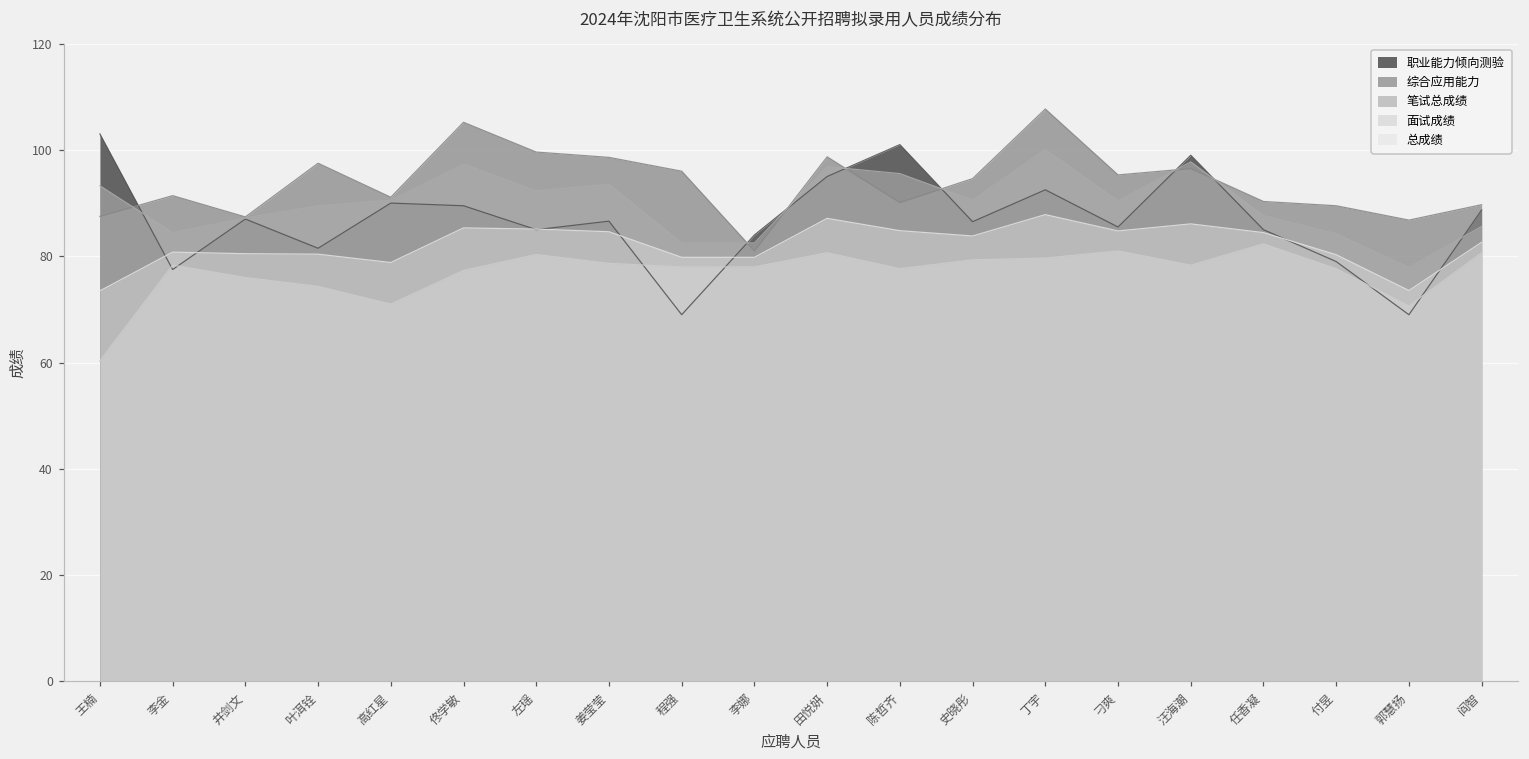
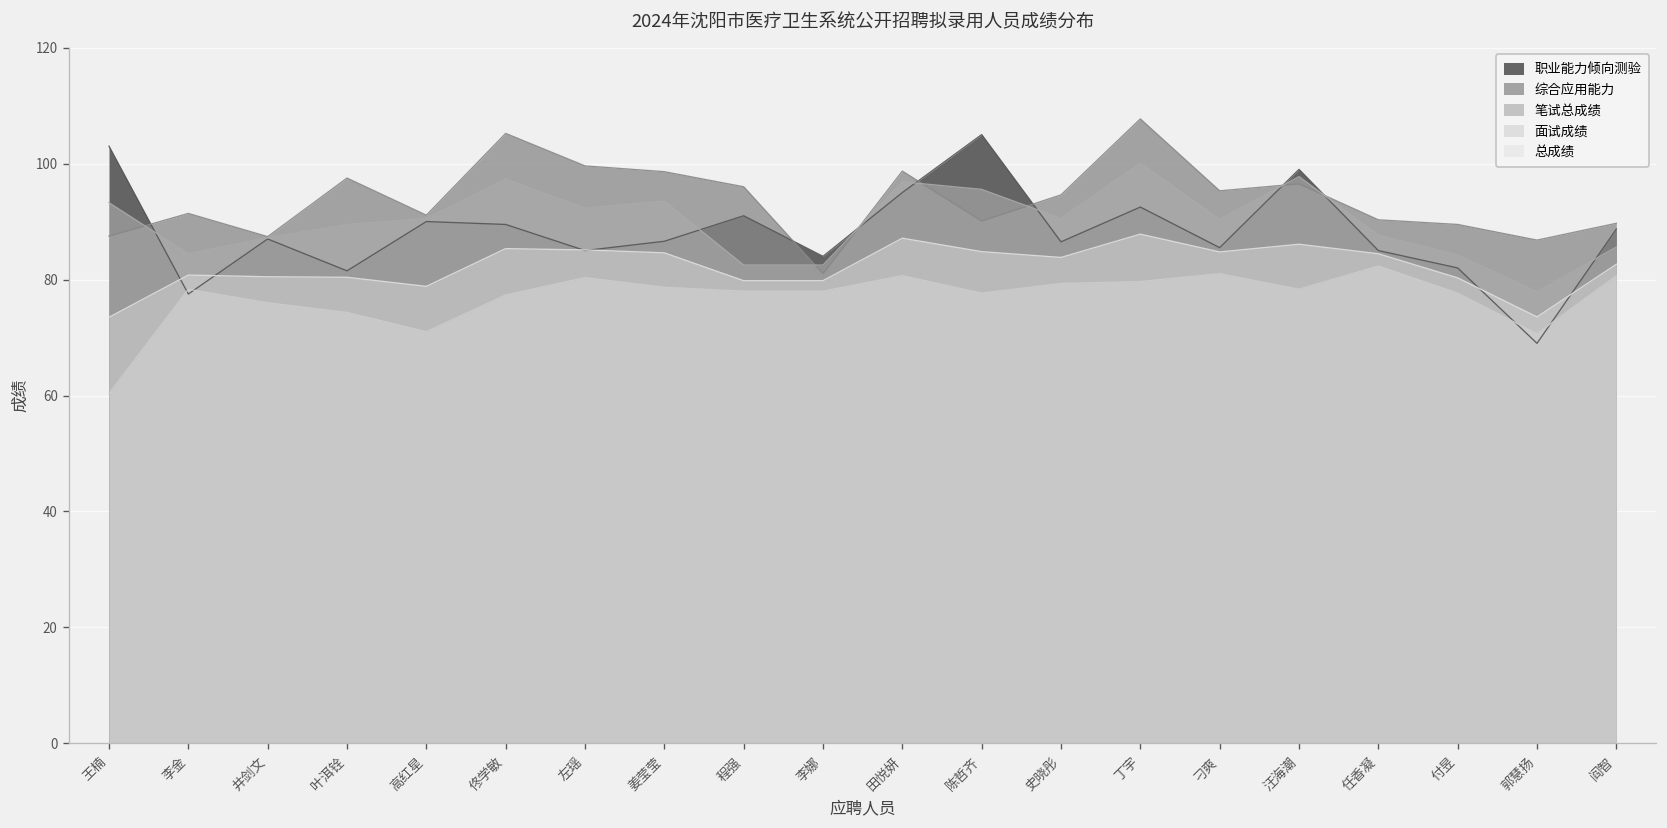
职业能力倾向测验, 程强: 69 -> 91
职业能力倾向测验, 陈哲齐: 101 -> 105
职业能力倾向测验, 付昱: 79 -> 82
